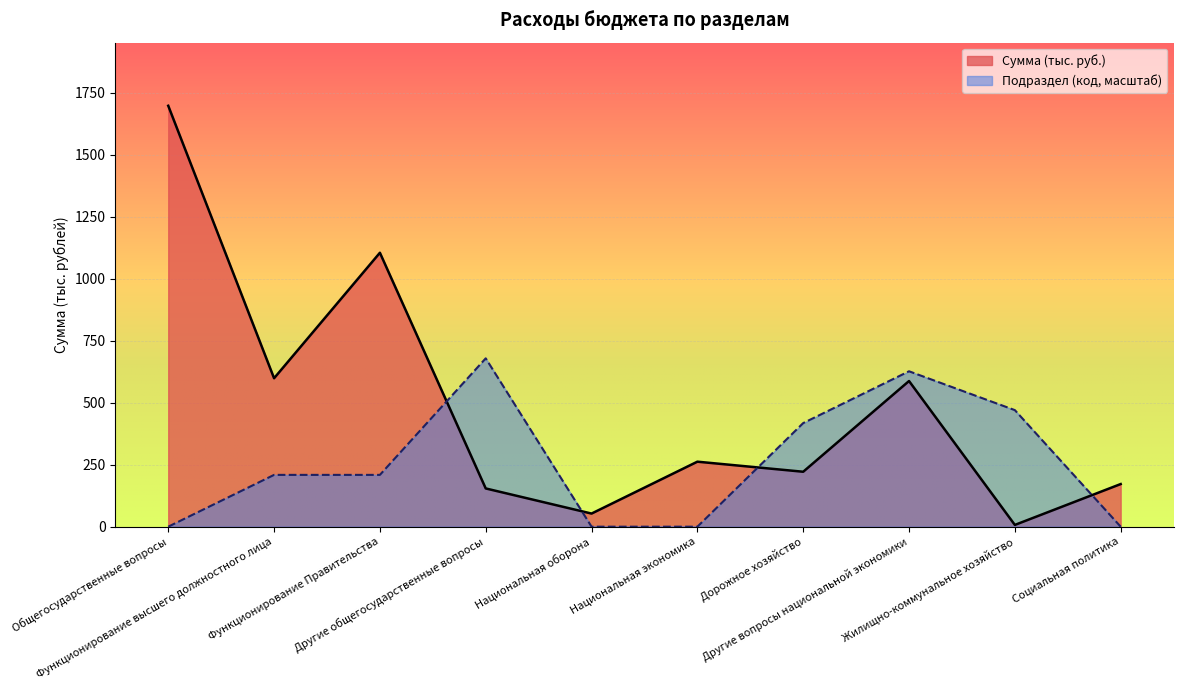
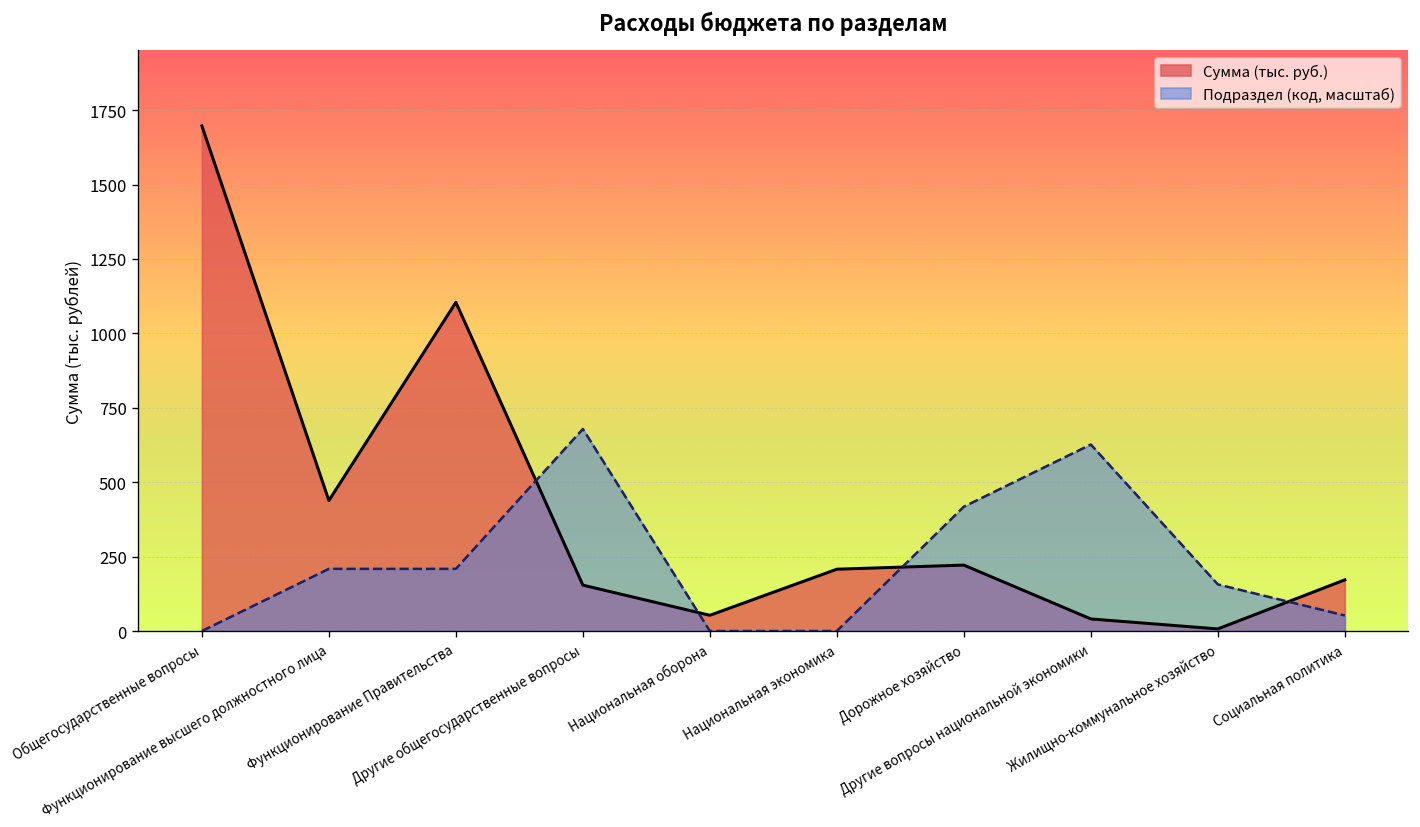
Сумма (тыс. руб.), Функционирование высшего должностного лица: 600 -> 440
Сумма (тыс. руб.), Национальная экономика: 260 -> 210
Сумма (тыс. руб.), Другие вопросы национальной экономики: 590 -> 40
Подраздел (код, масштаб), Жилищно-коммунальное хозяйство: 470 -> 160
Подраздел (код, масштаб), Социальная политика: 0 -> 50
